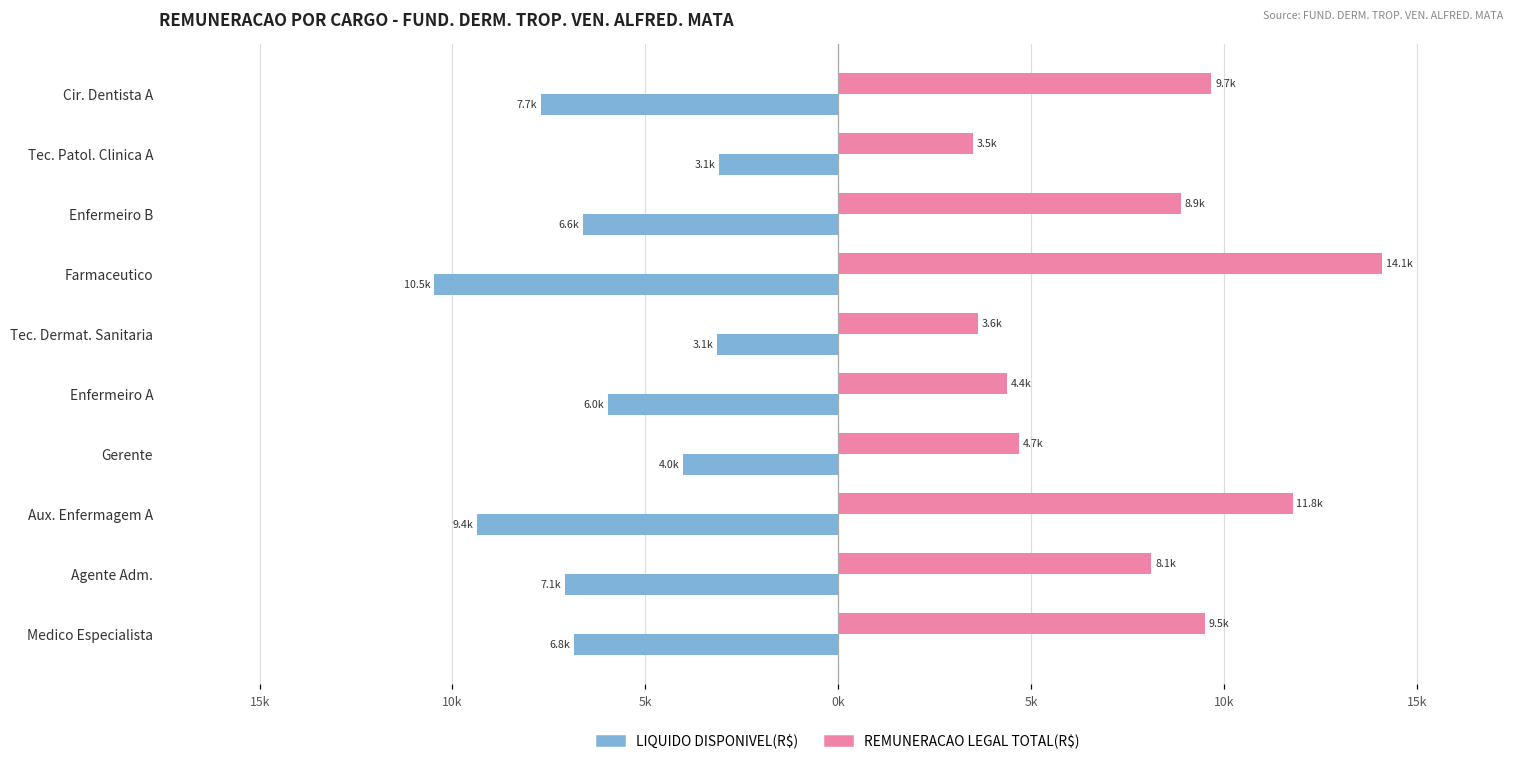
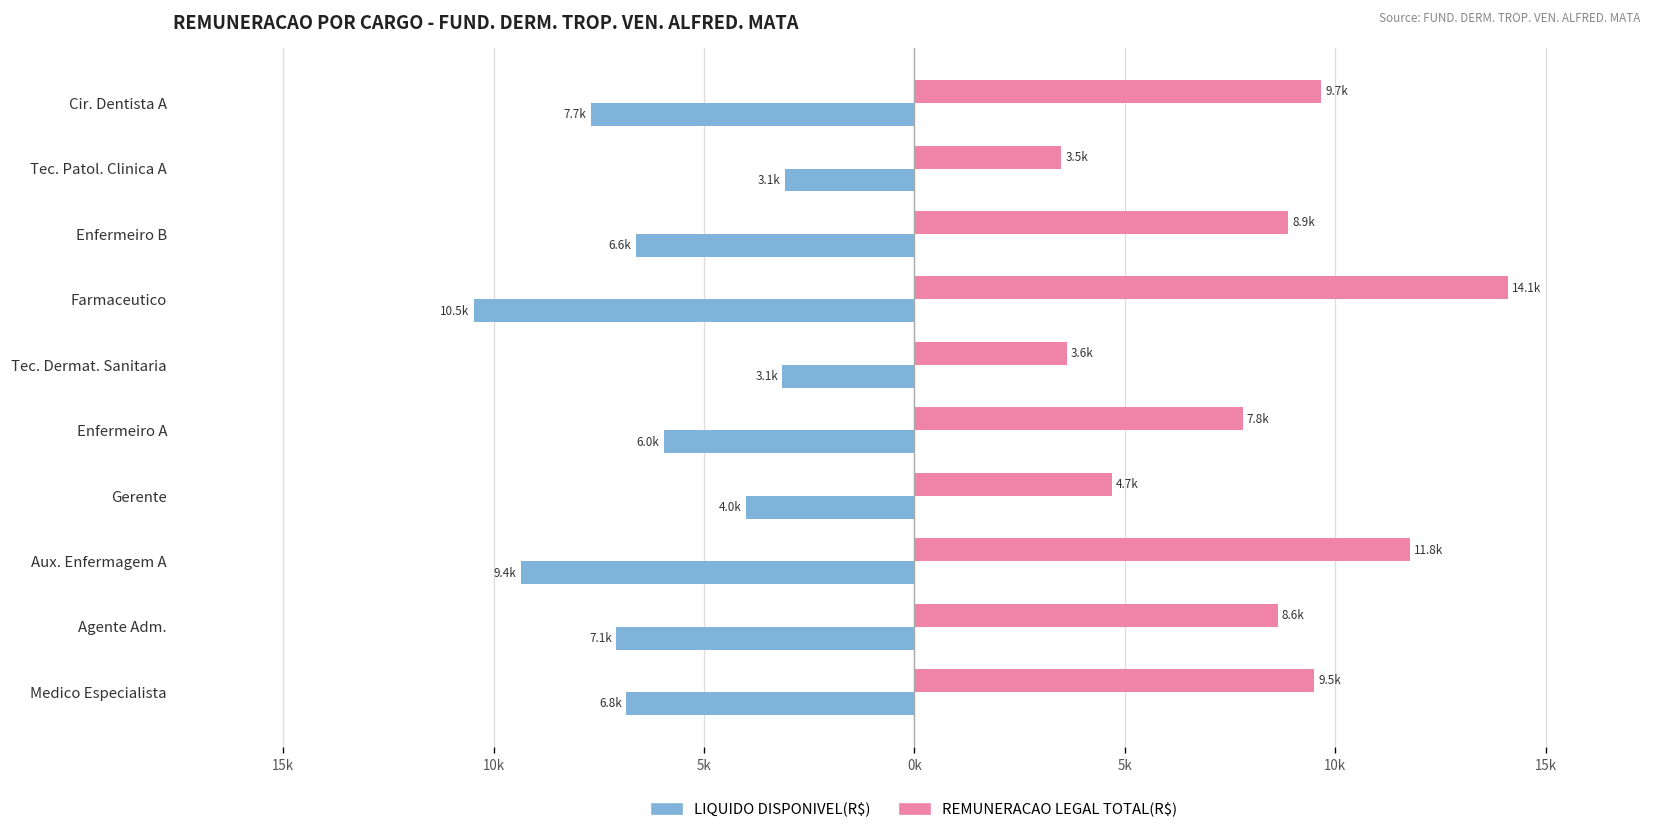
REMUNERACAO LEGAL TOTAL(R$), Enfermeiro A: 4.4k -> 7.8k
REMUNERACAO LEGAL TOTAL(R$), Agente Adm.: 8.1k -> 8.6k
